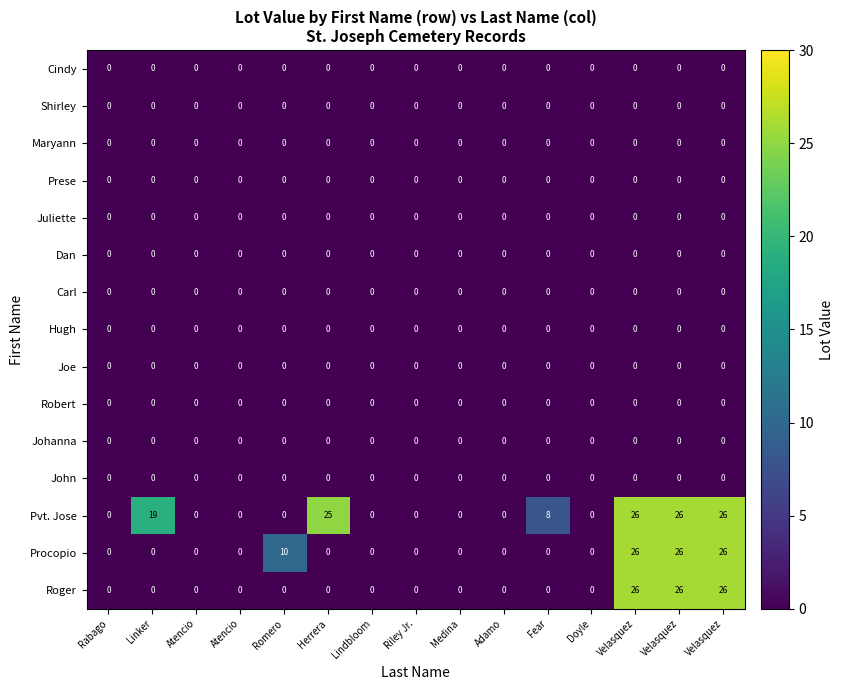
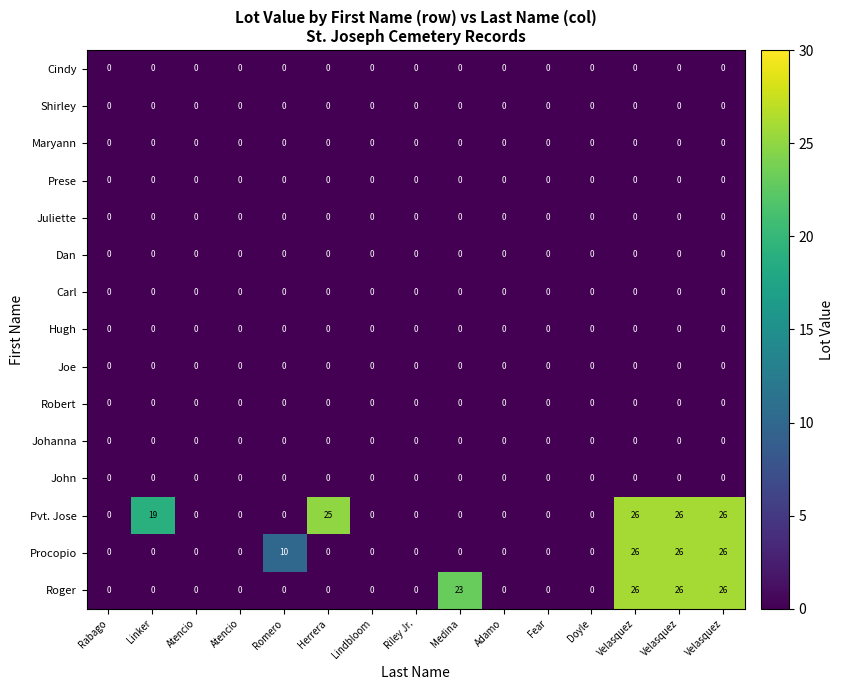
Pvt. Jose, Fear: 8 -> 0
Roger, Medina: 0 -> 23
